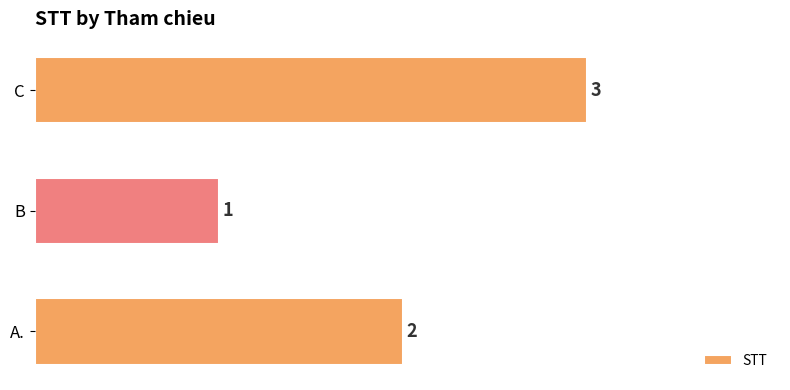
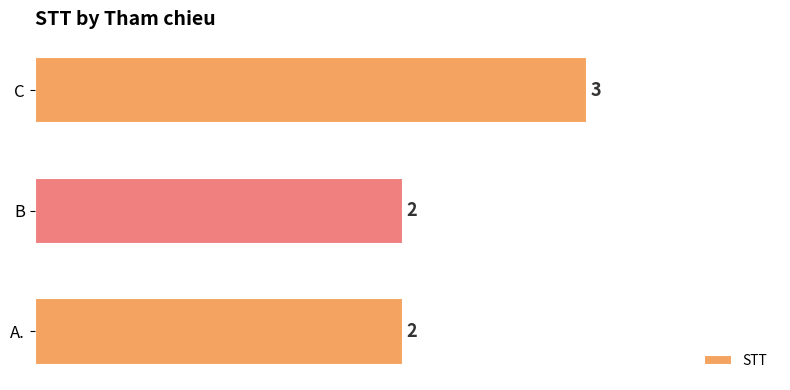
B: 1 -> 2
